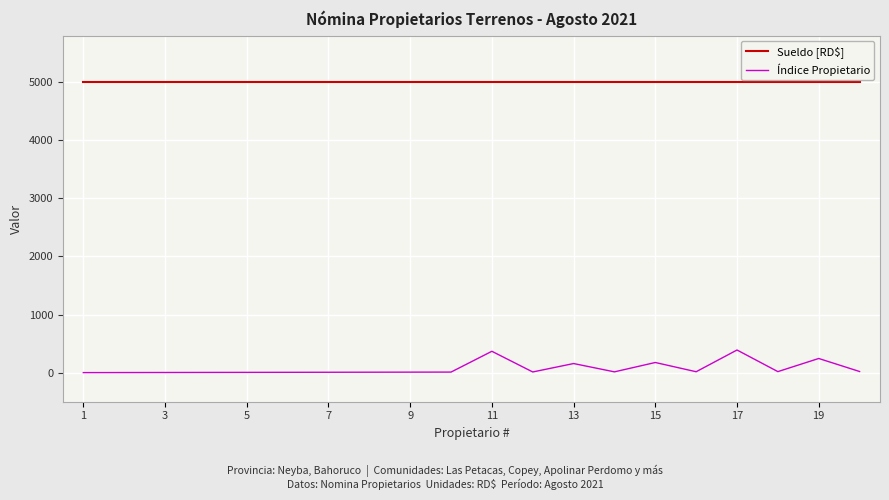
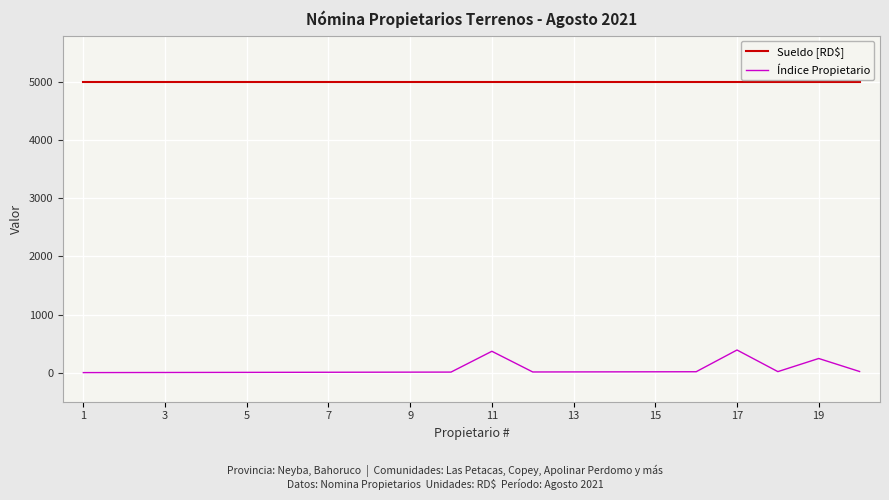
Índice Propietario, 13: 200 -> 0
Índice Propietario, 15: 200 -> 0
